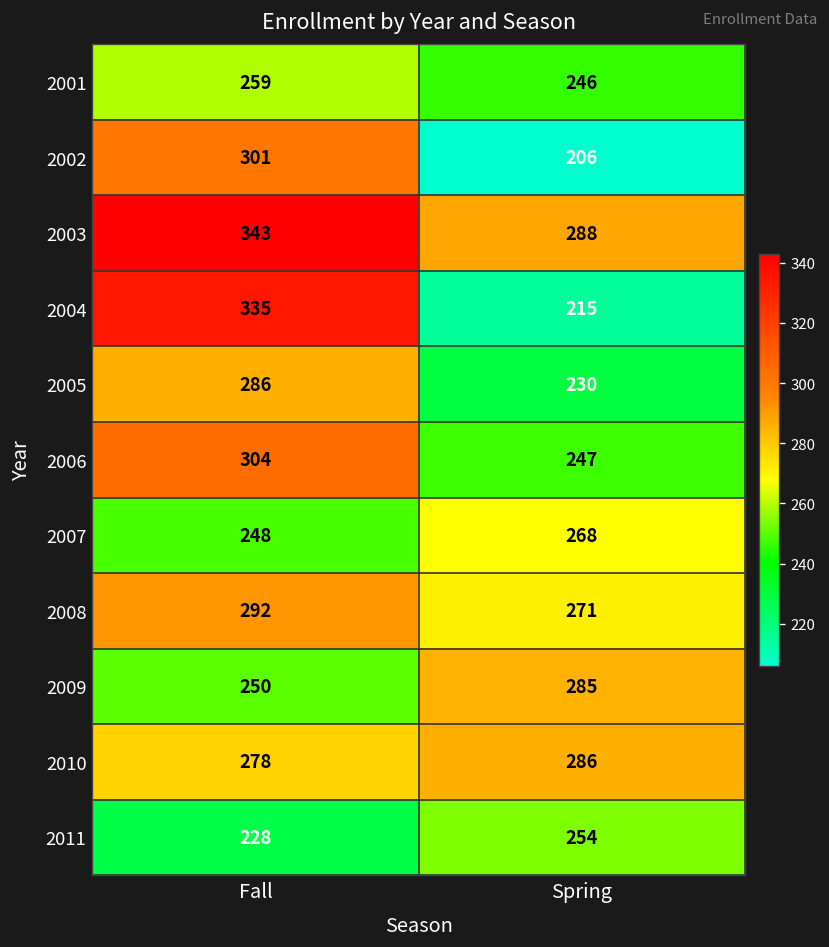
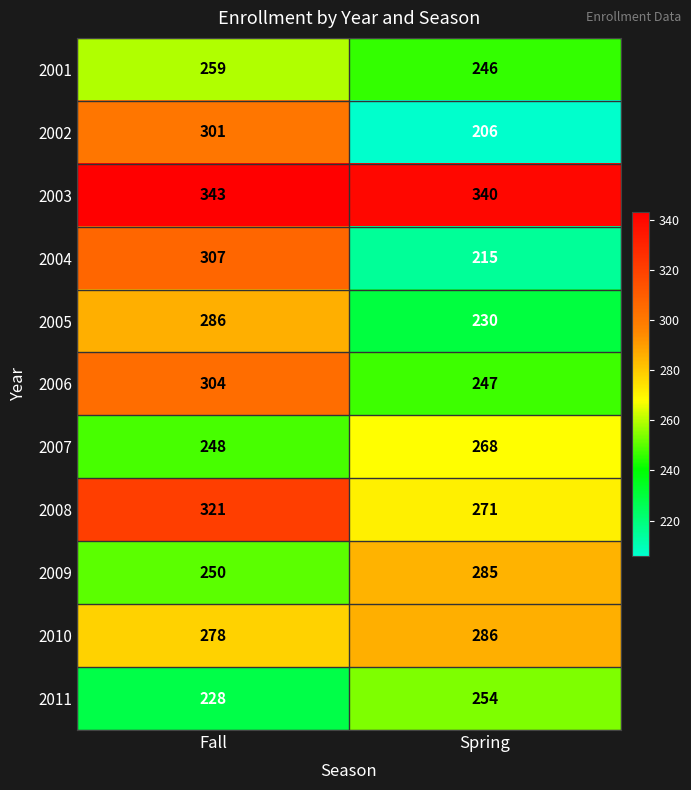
2003, Spring: 288 -> 340
2004, Fall: 335 -> 307
2008, Fall: 292 -> 321
